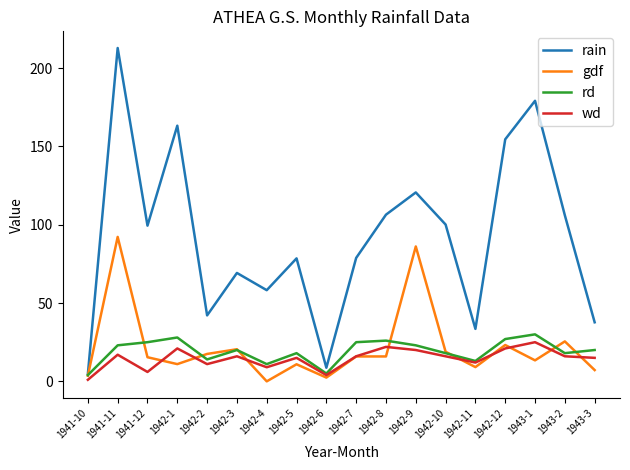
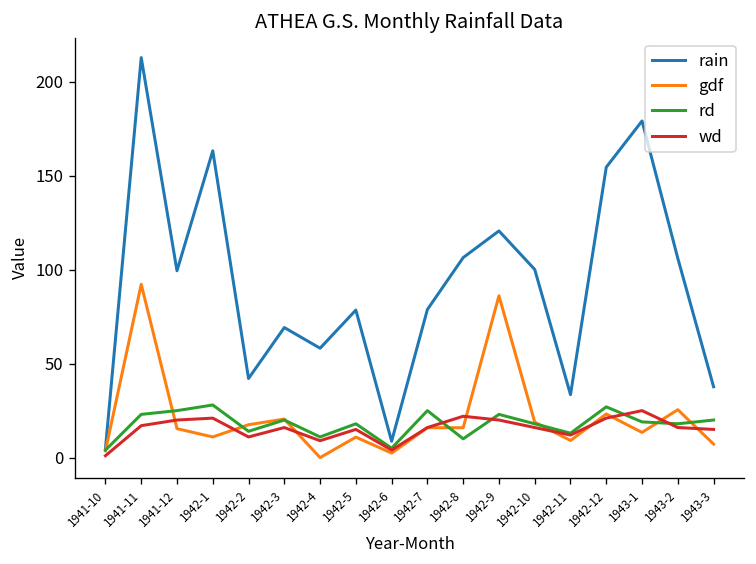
wd, 1941-12: 6 -> 20
rd, 1942-8: 26 -> 10
rd, 1943-1: 30 -> 19
